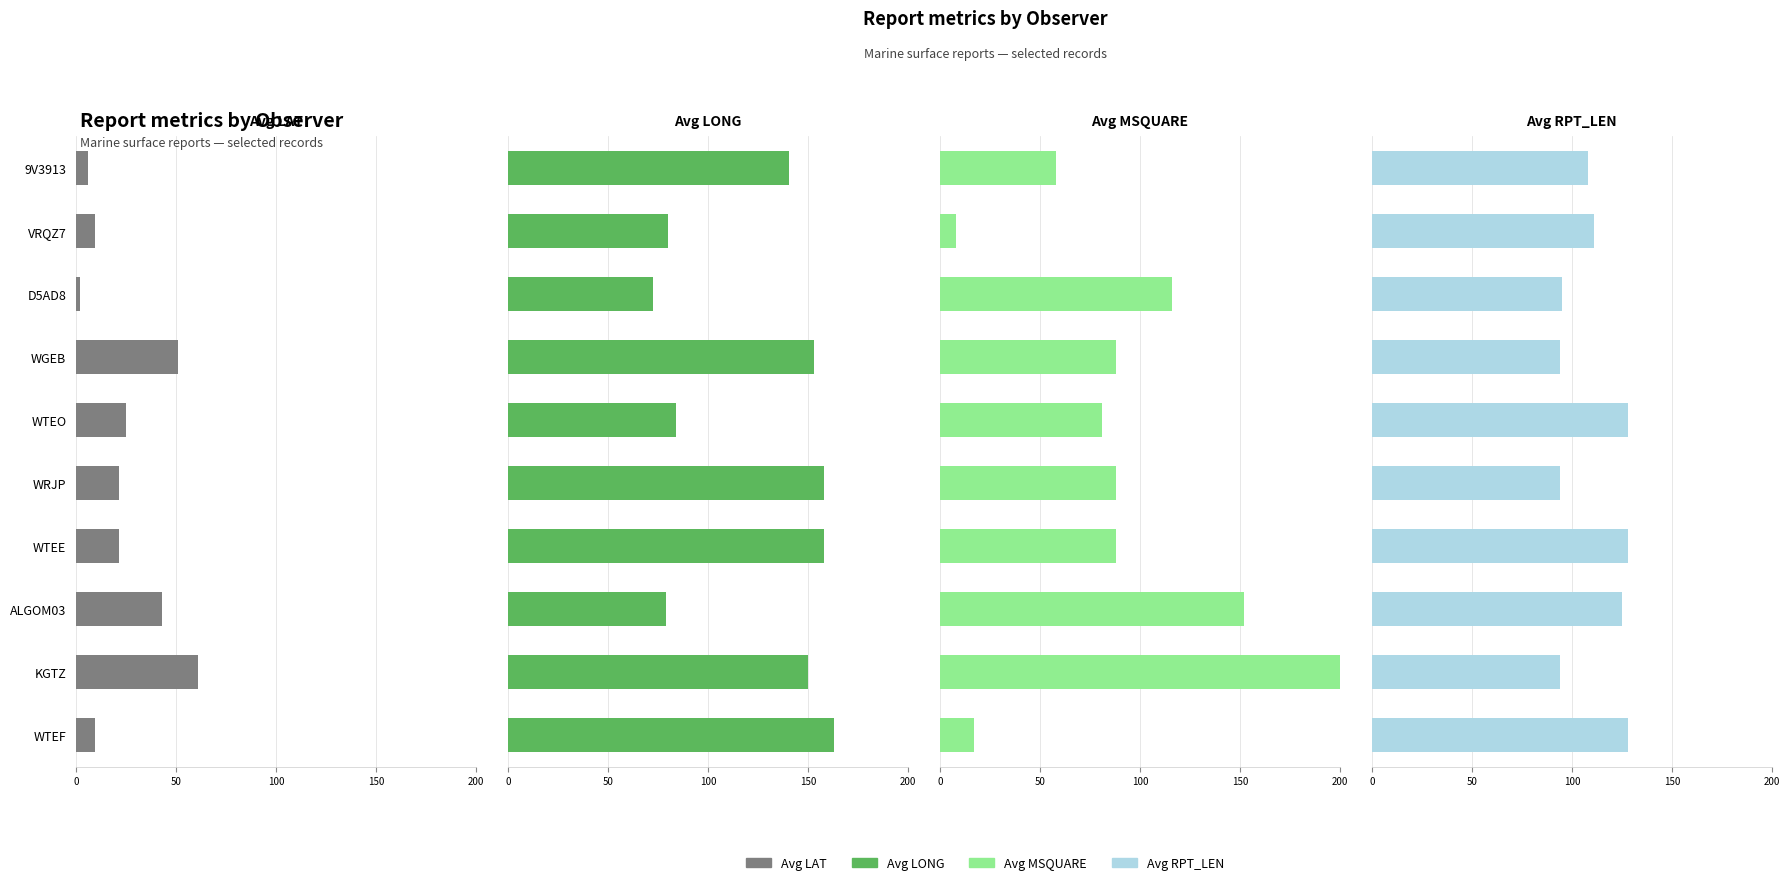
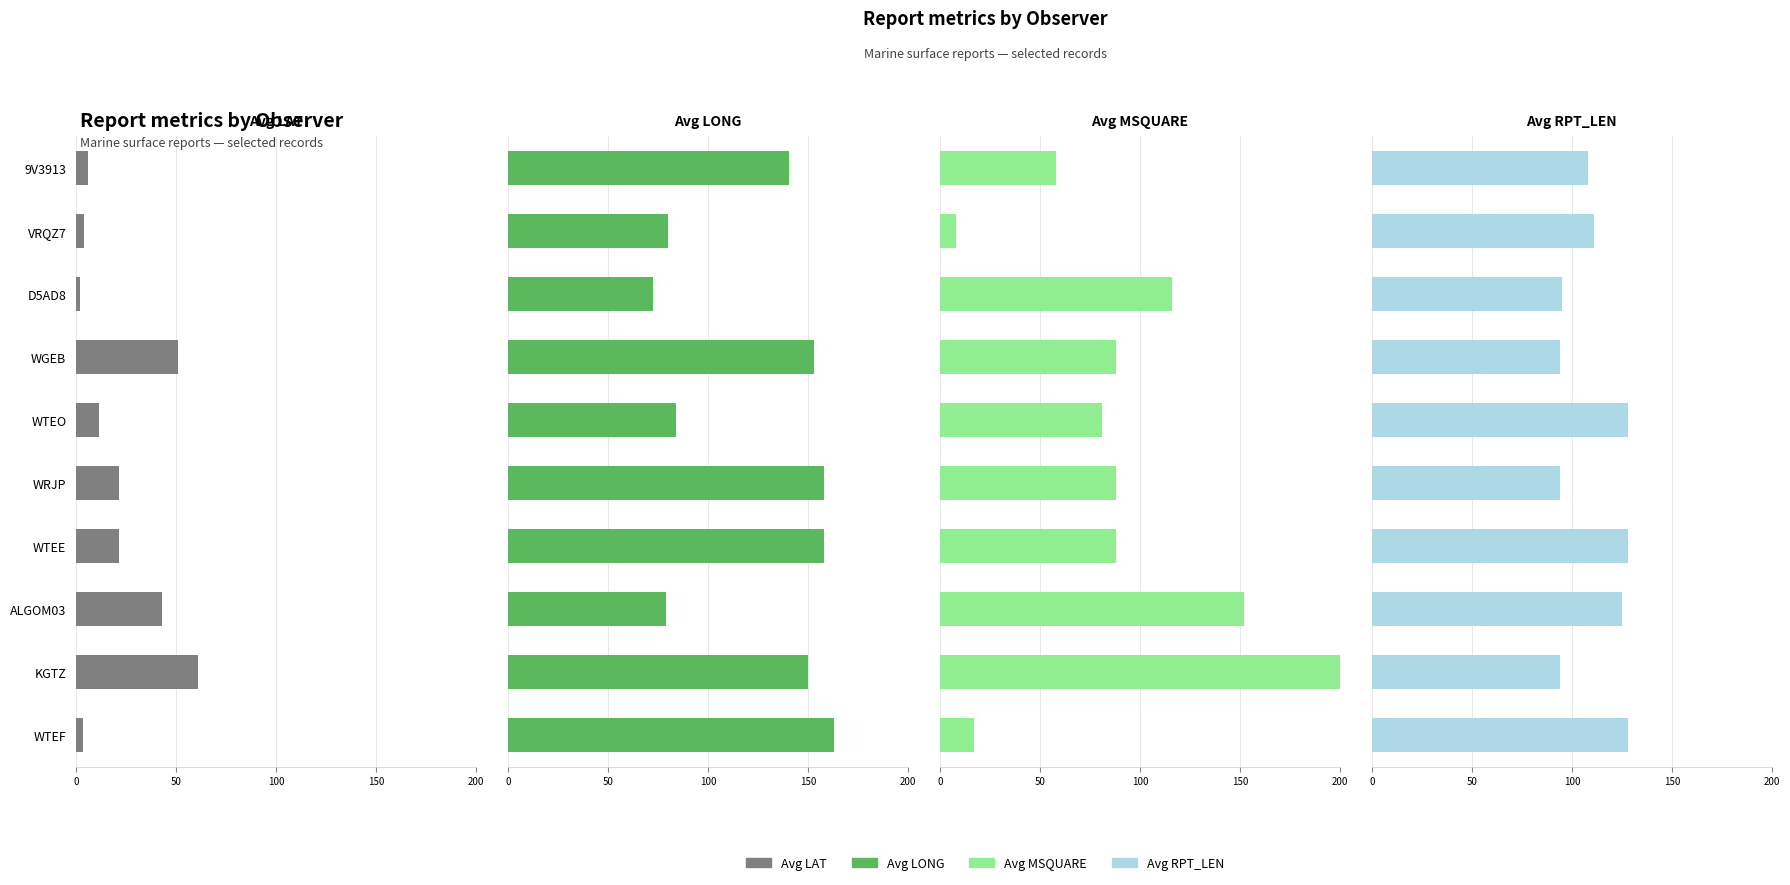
Avg LAT, VRQZ7: 9 -> 4
Avg LAT, WTEO: 25 -> 12
Avg LAT, WTEF: 10 -> 3
